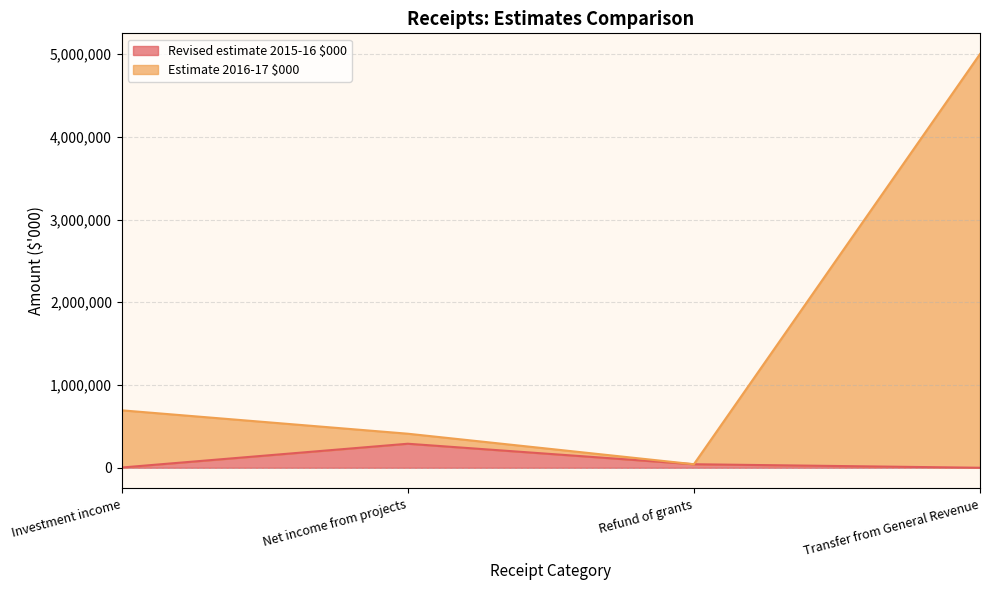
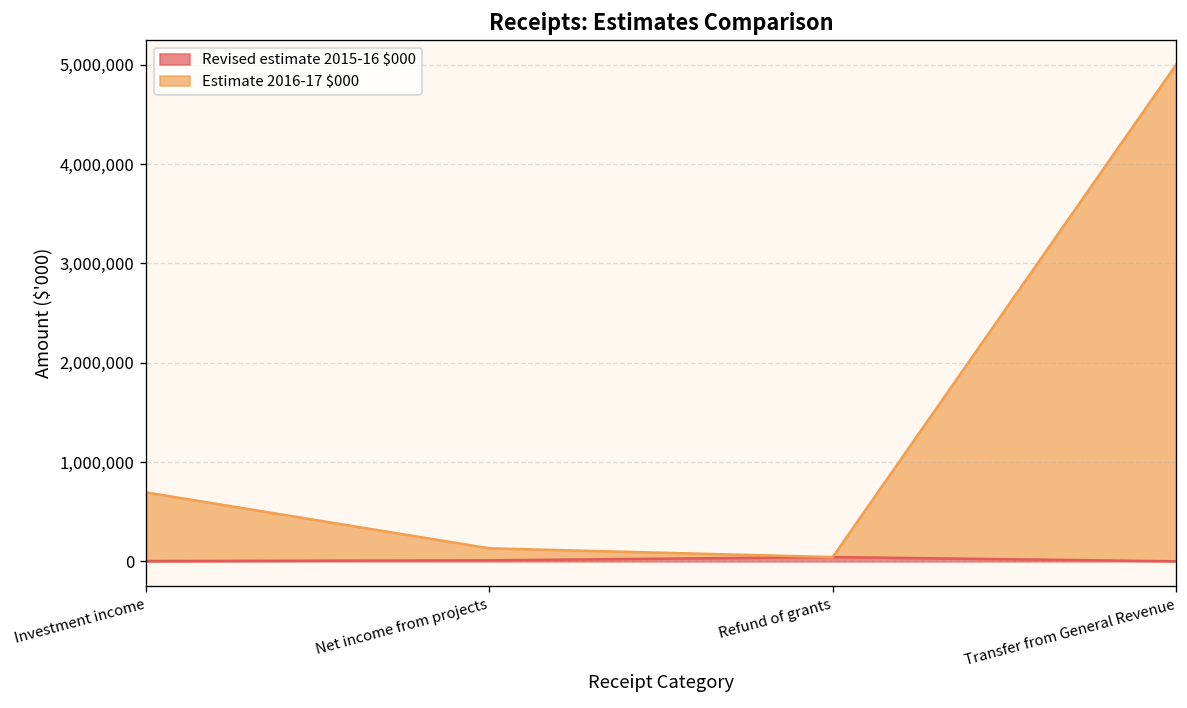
Revised estimate 2015-16 $000, Net income from projects: 300,000 -> 0
